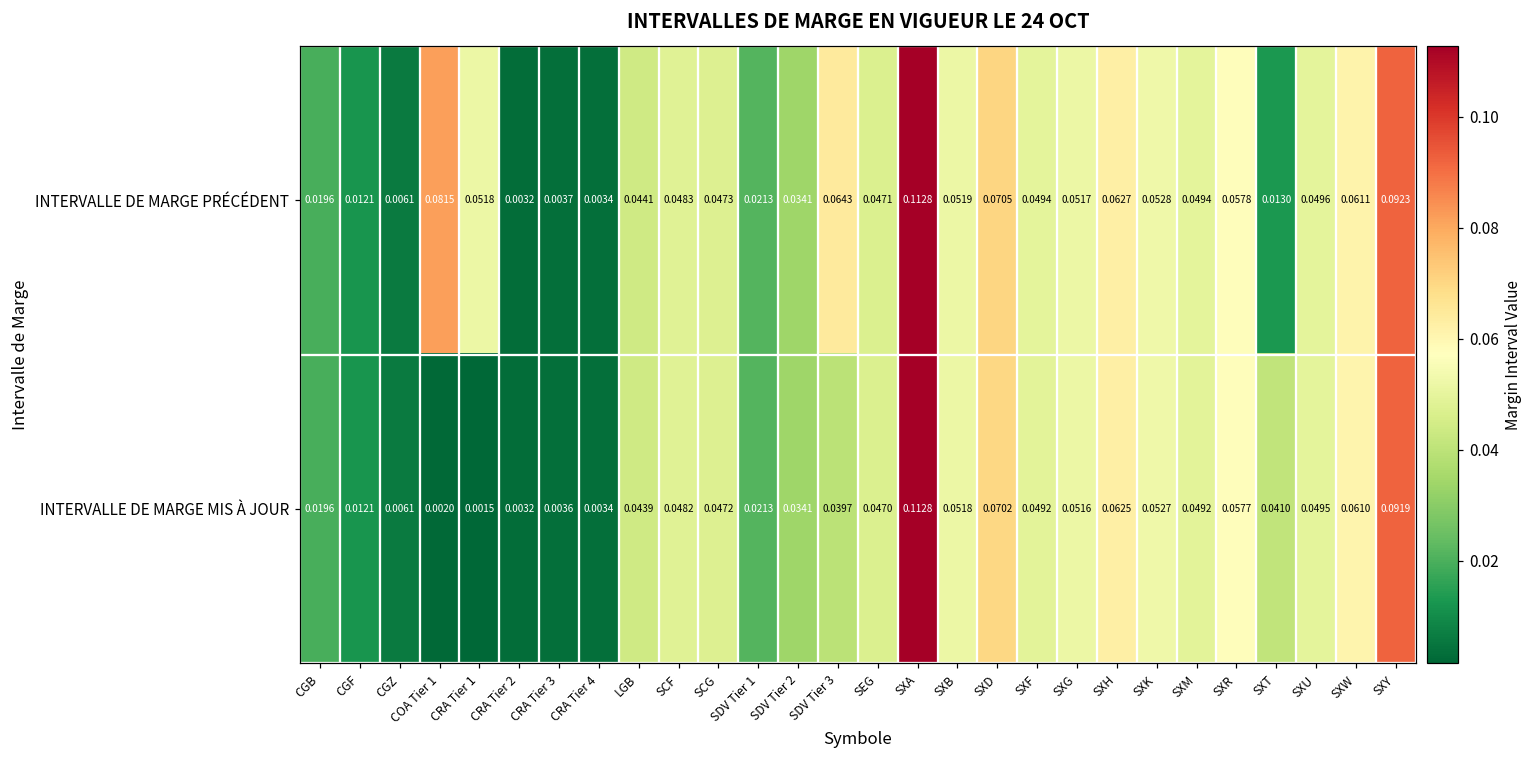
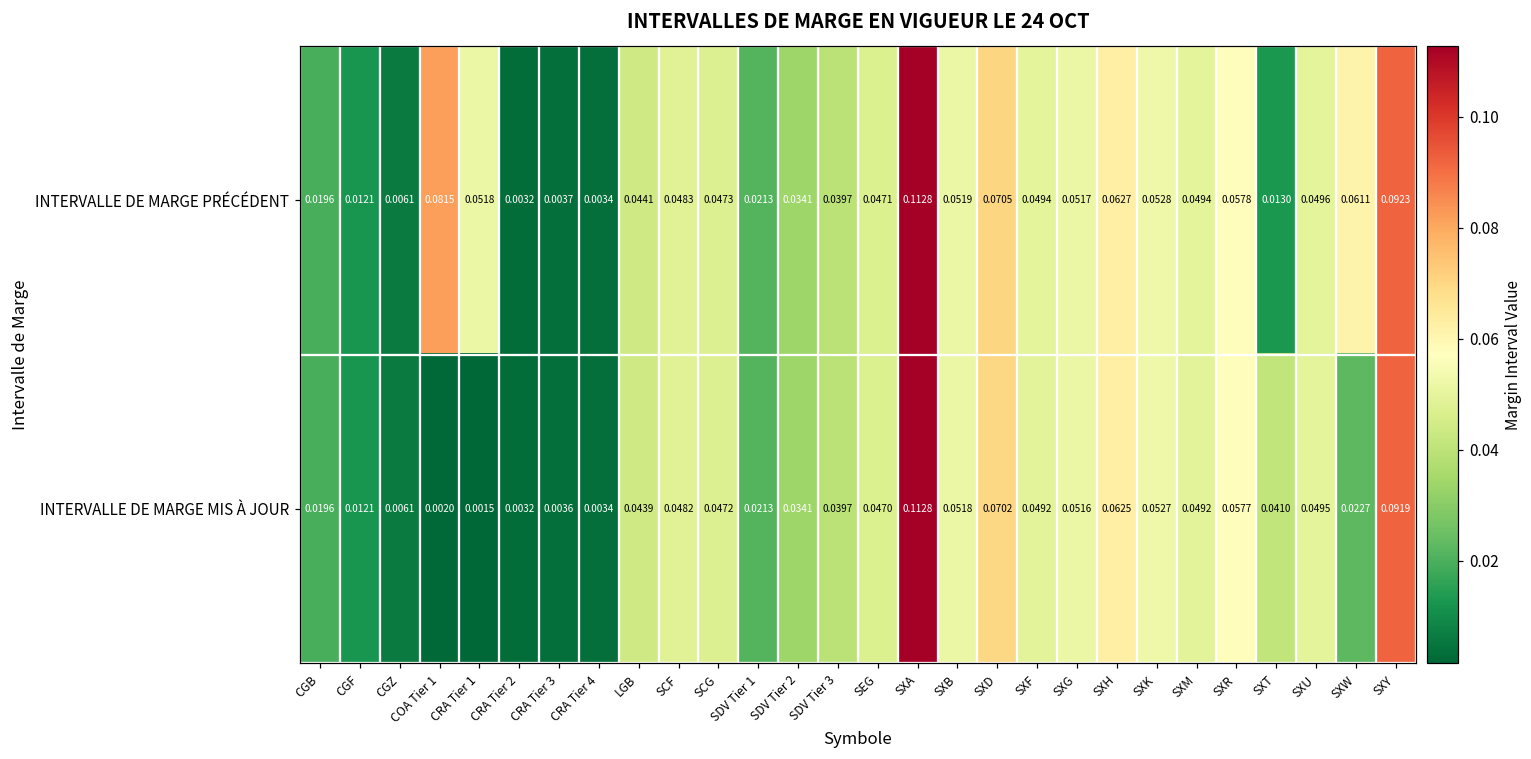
INTERVALLE DE MARGE PRÉCÉDENT, SDV Tier 3: 0.0643 -> 0.0397
INTERVALLE DE MARGE MIS À JOUR, SXW: 0.0610 -> 0.0227
